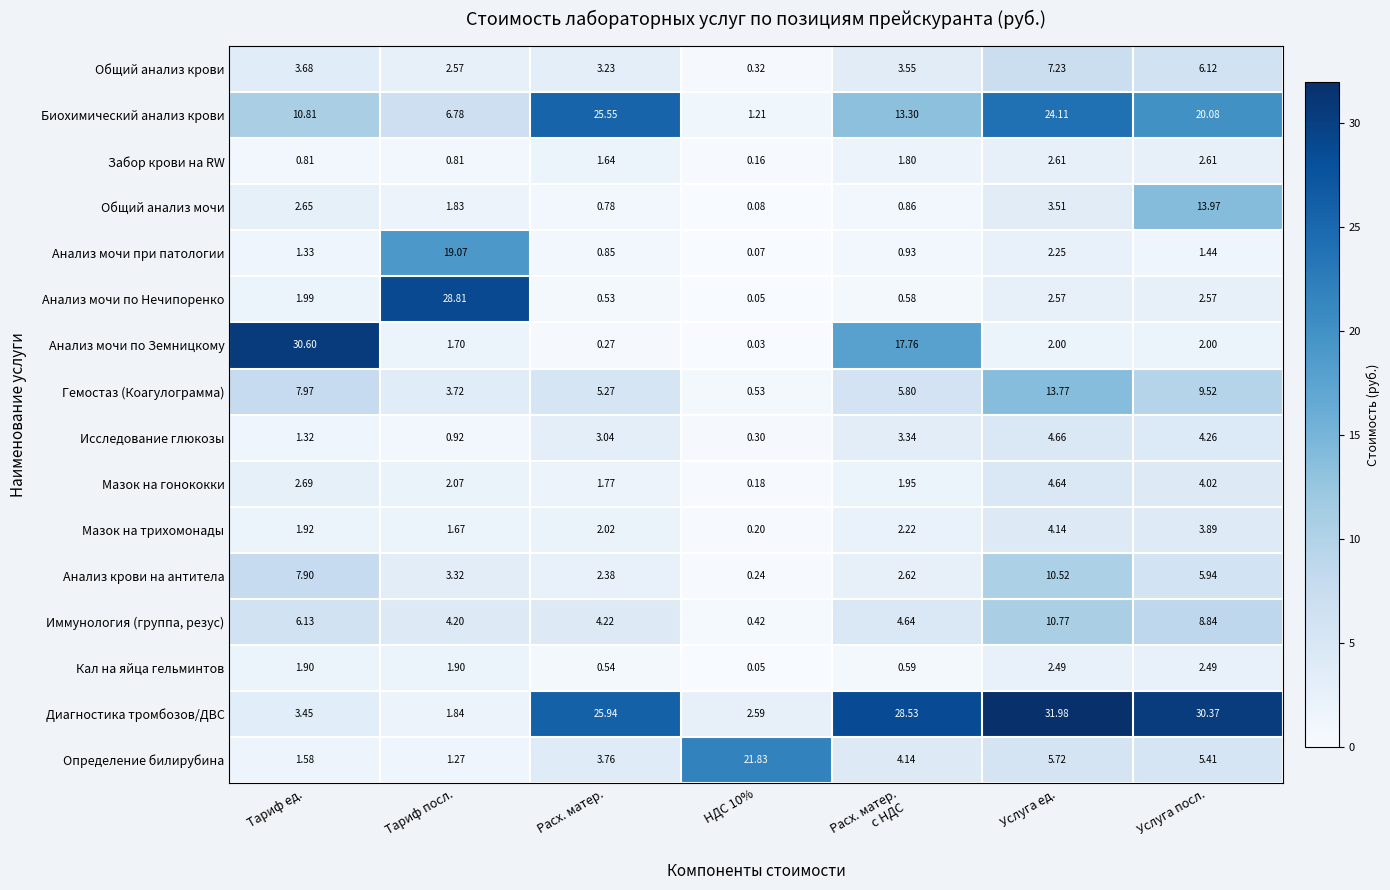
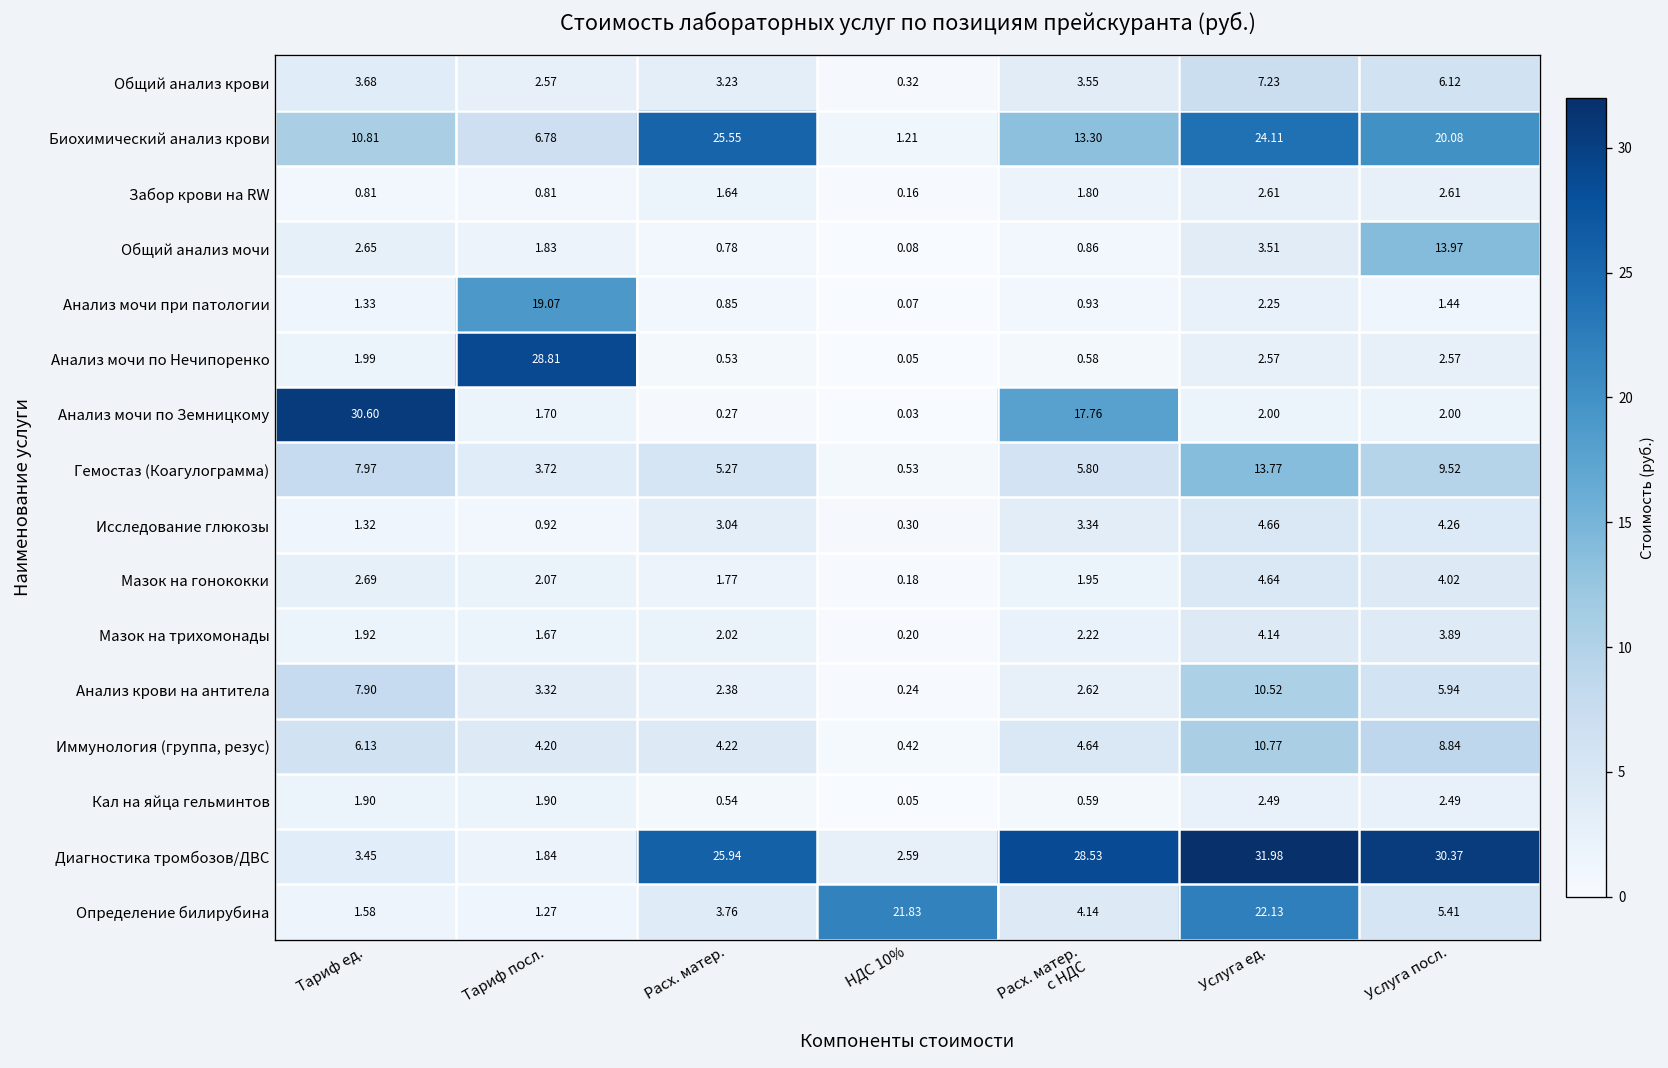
Определение билирубина, Услуга ед.: 5.72 -> 22.13
